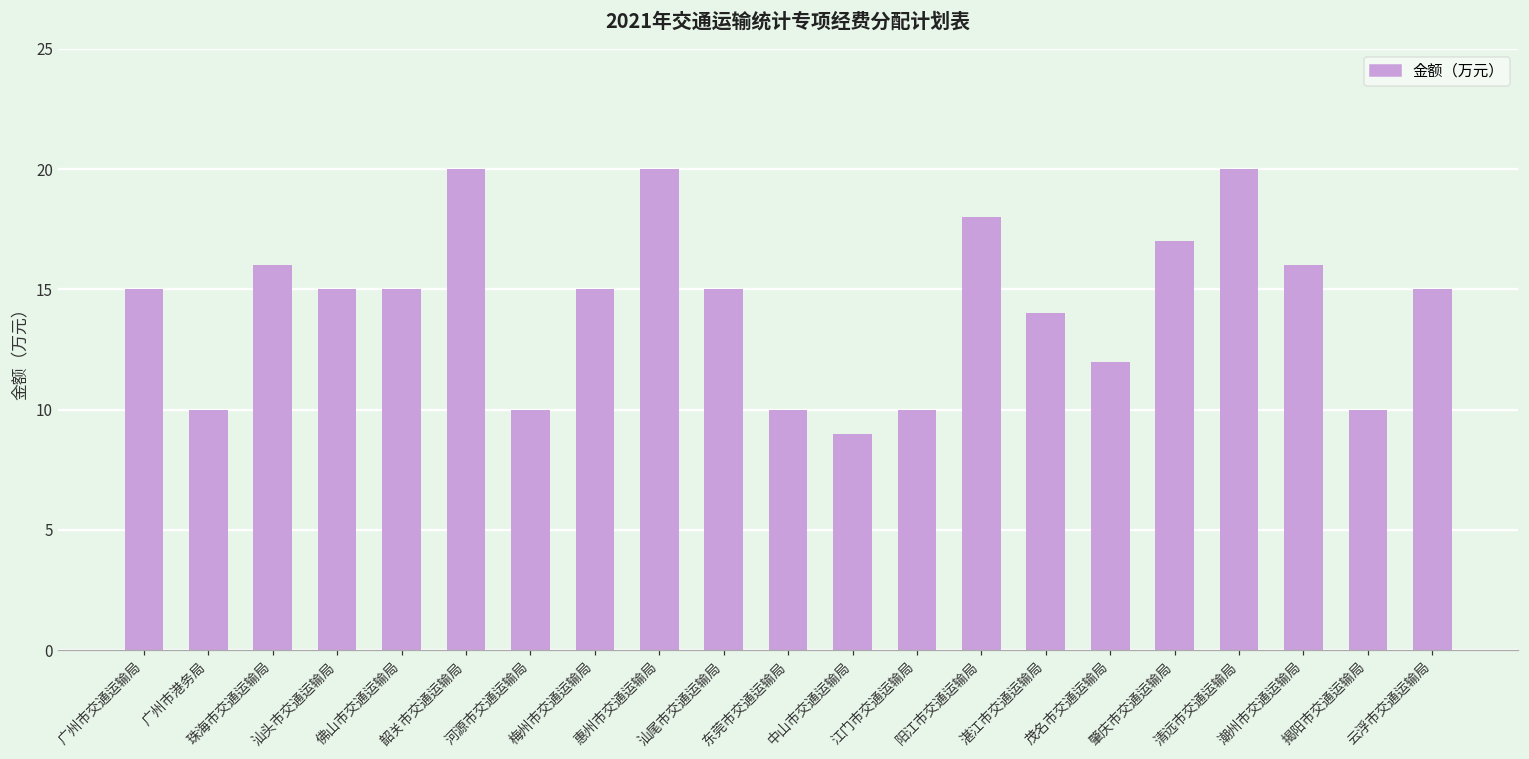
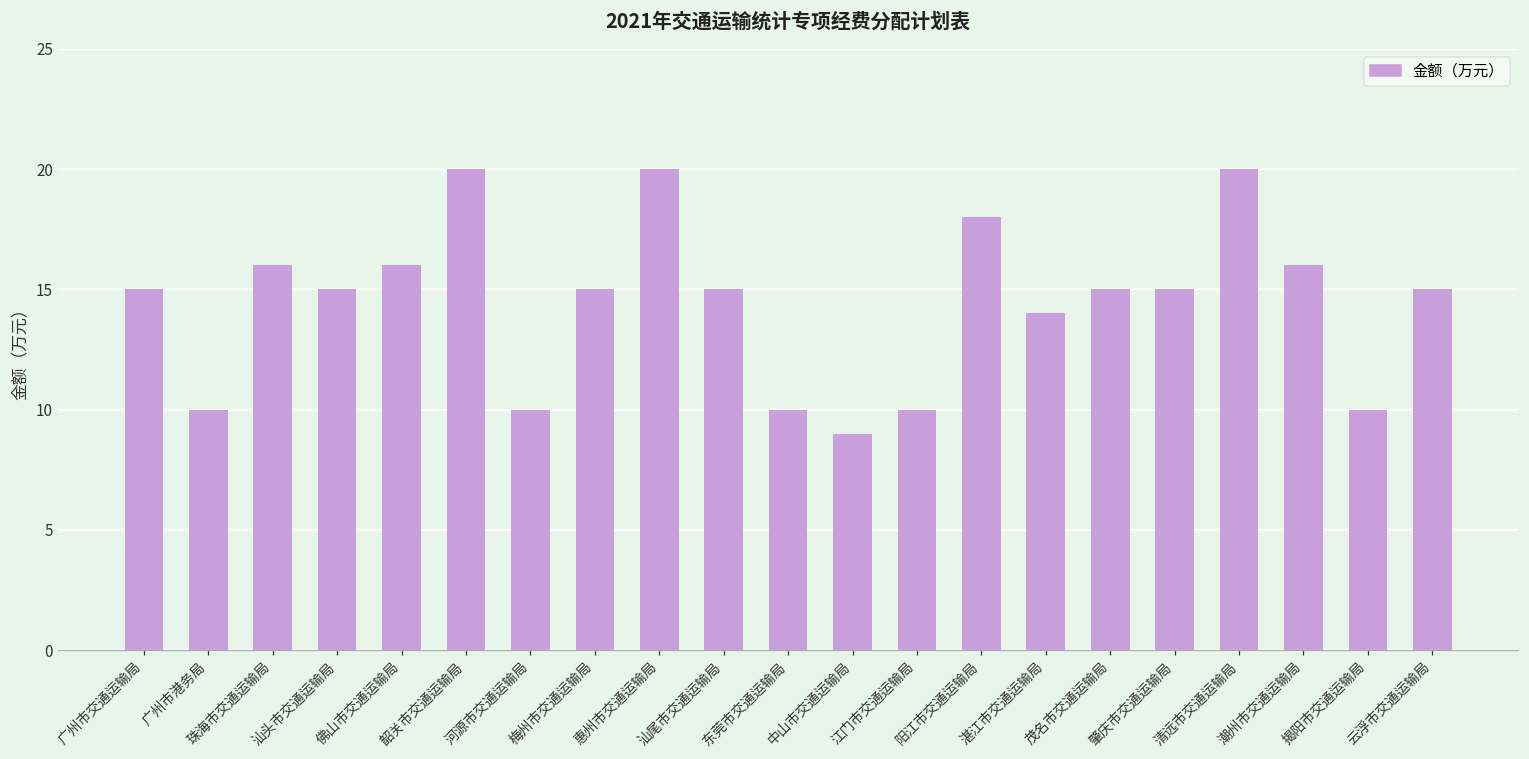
佛山市交通运输局: 15 -> 16
茂名市交通运输局: 12 -> 15
肇庆市交通运输局: 17 -> 15
